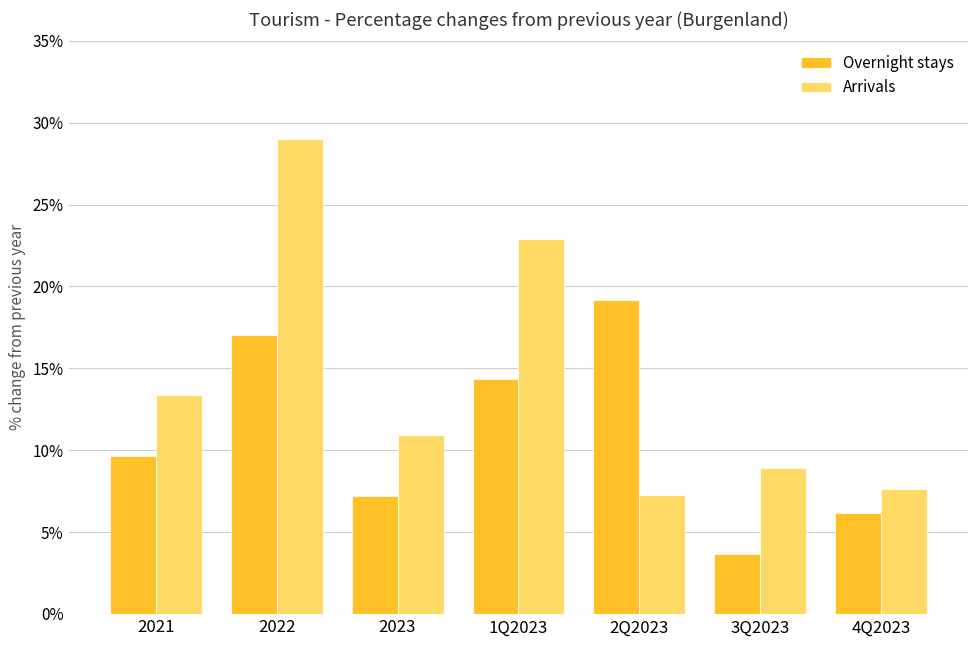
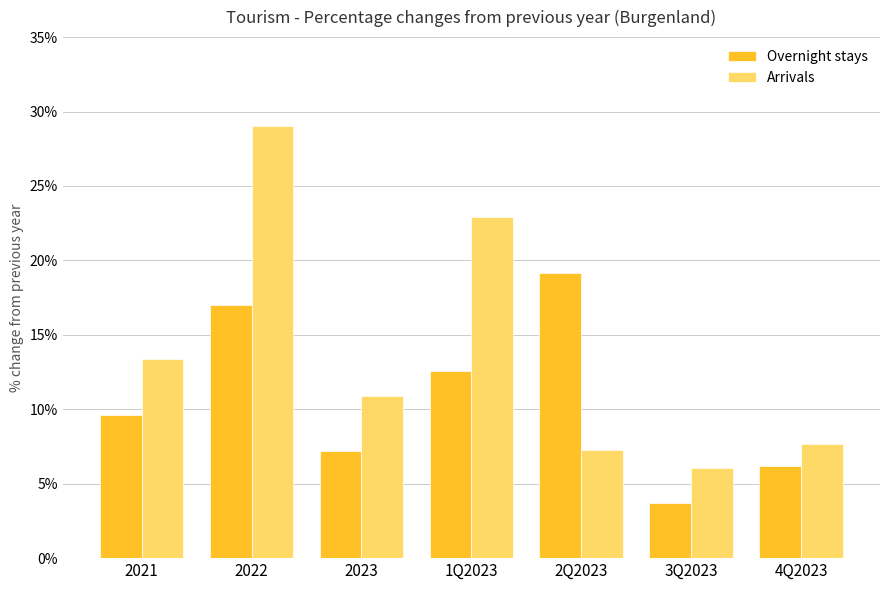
Overnight stays, 1Q2023: 14.3% -> 12.6%
Arrivals, 3Q2023: 8.9% -> 6.1%
